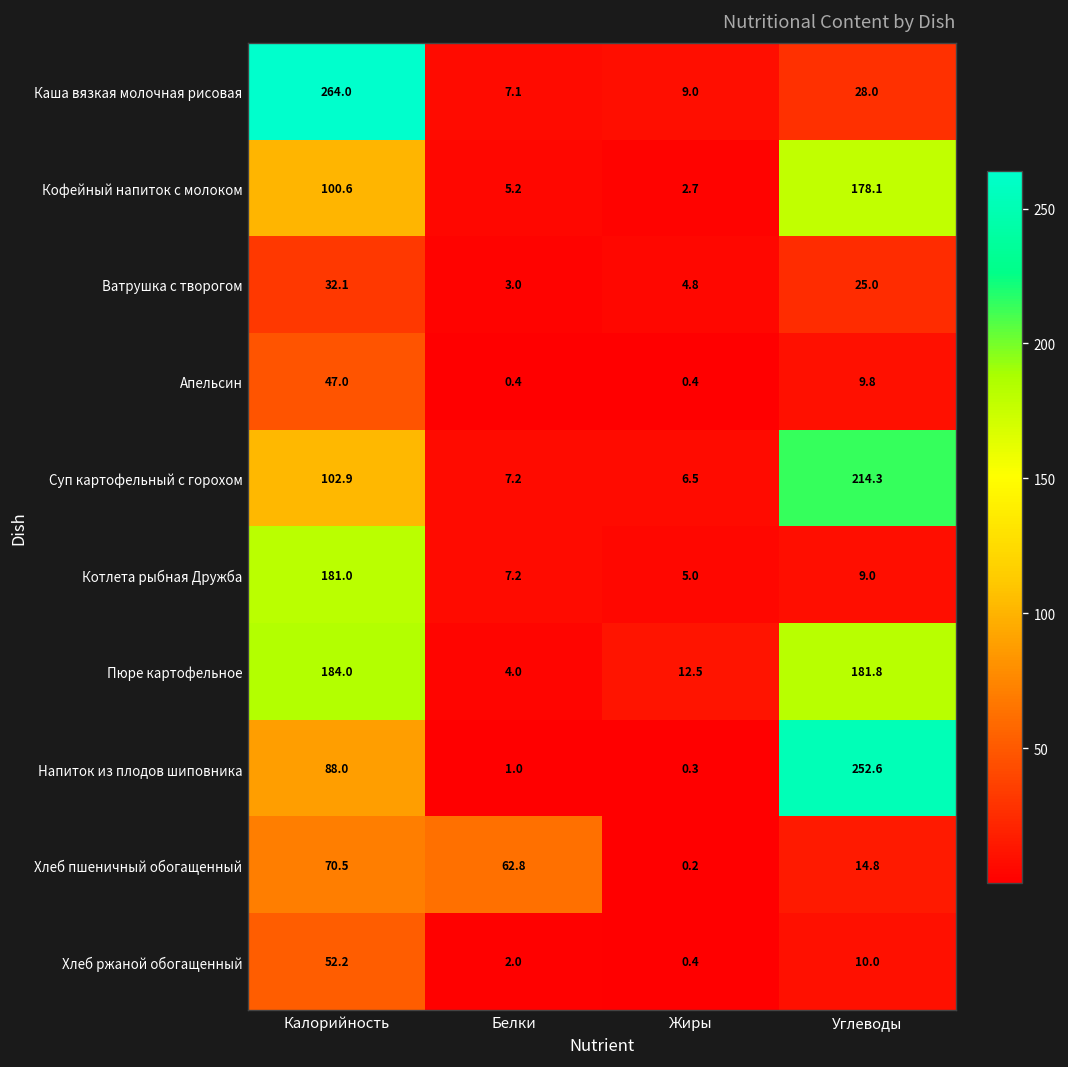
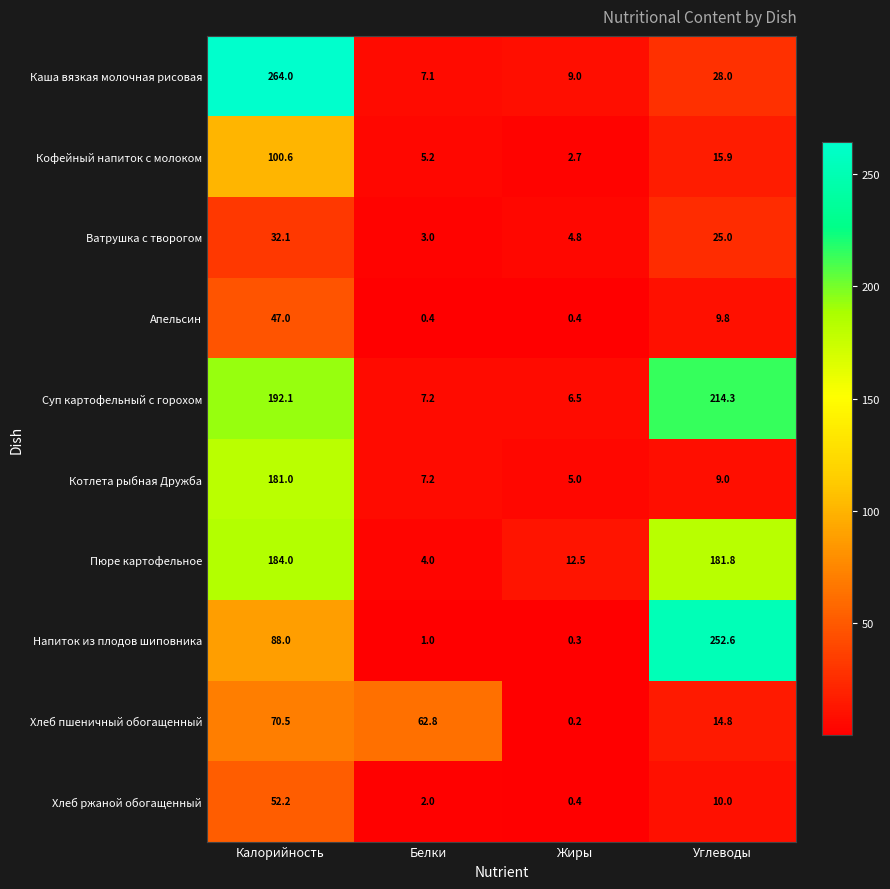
Кофейный напиток с молоком, Углеводы: 178.1 -> 15.9
Суп картофельный с горохом, Калорийность: 102.9 -> 192.1
